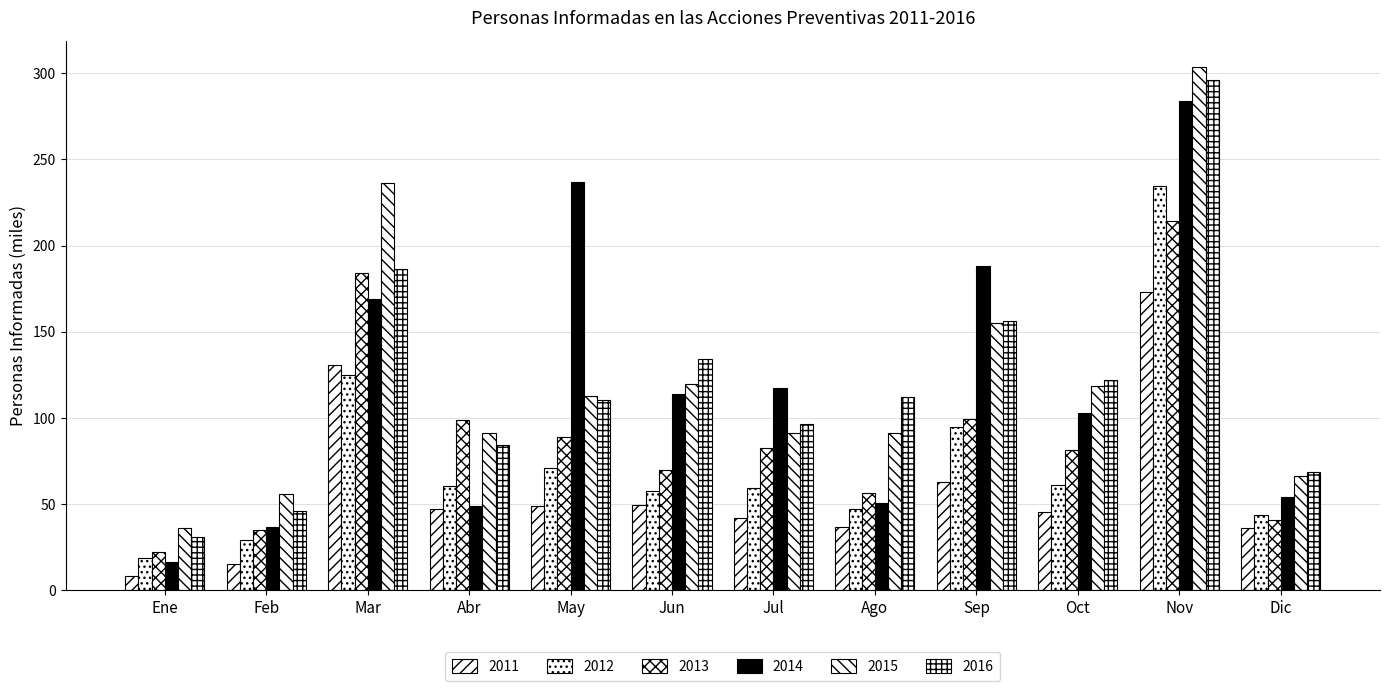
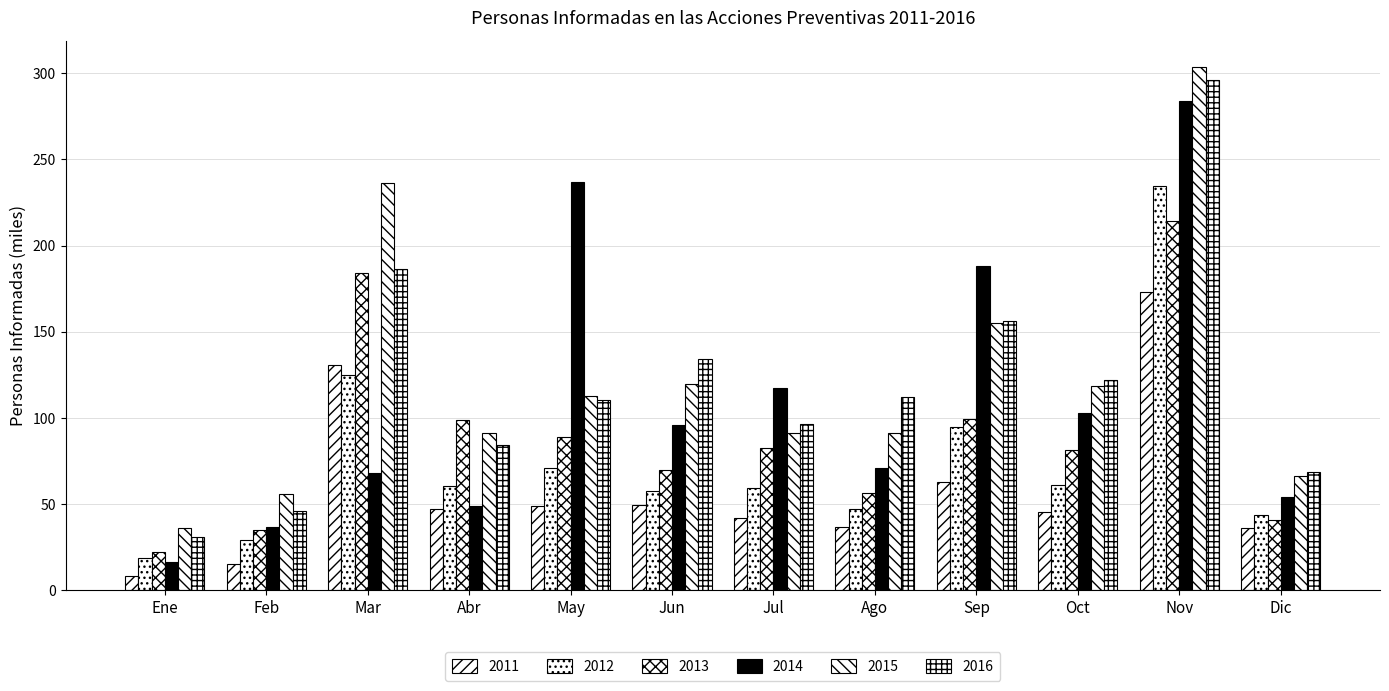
2014, Mar: 169 -> 68
2014, Jun: 114 -> 96
2014, Ago: 51 -> 71
